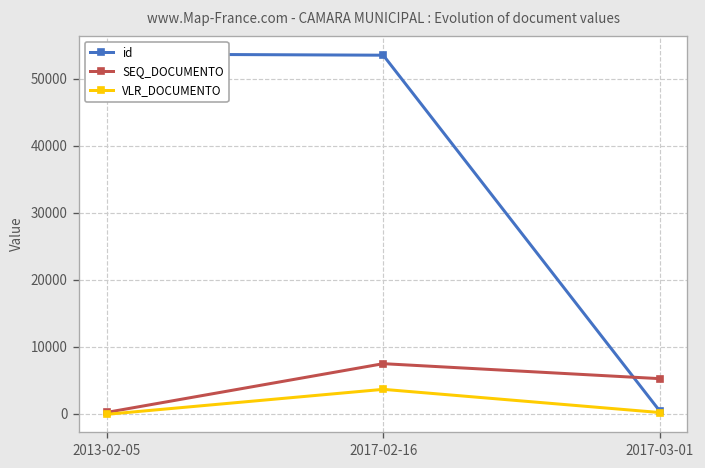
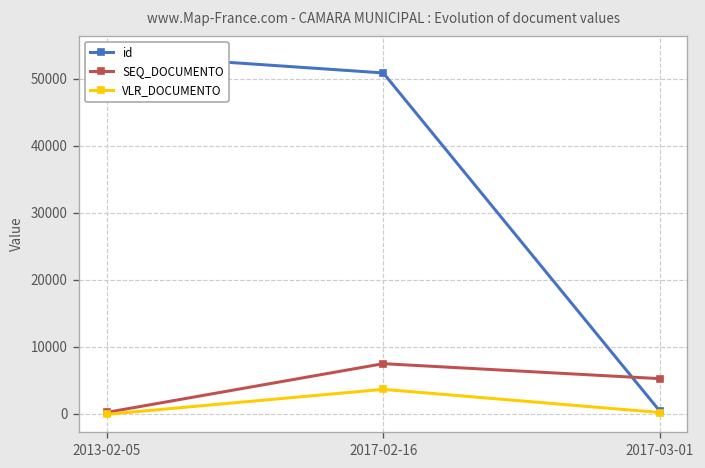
id, 2017-02-16: 54000 -> 51000
